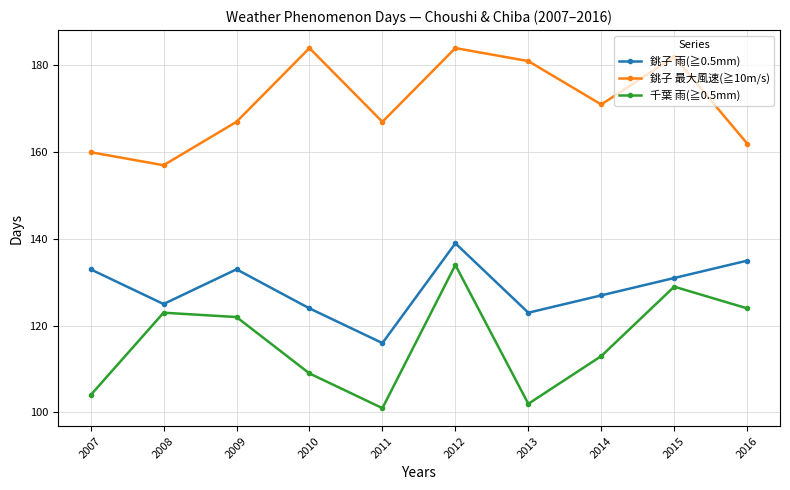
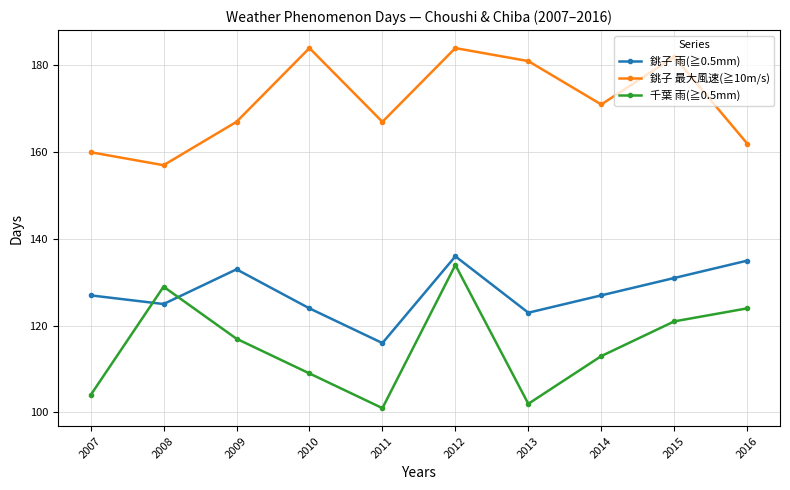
銚子 雨(≧0.5mm), 2007: 133 -> 127
千葉 雨(≧0.5mm), 2008: 123 -> 129
千葉 雨(≧0.5mm), 2009: 122 -> 117
銚子 雨(≧0.5mm), 2012: 139 -> 136
千葉 雨(≧0.5mm), 2015: 129 -> 121
